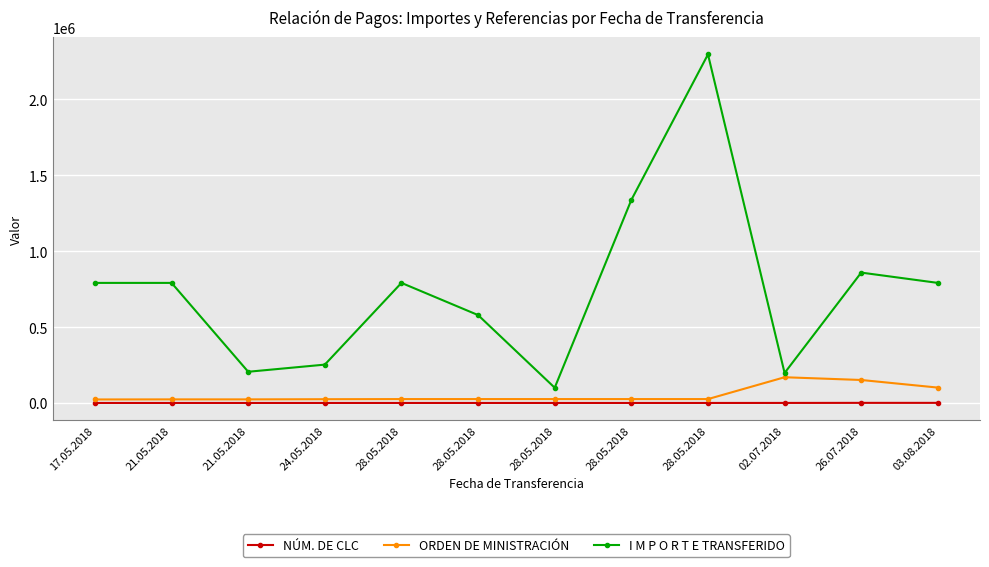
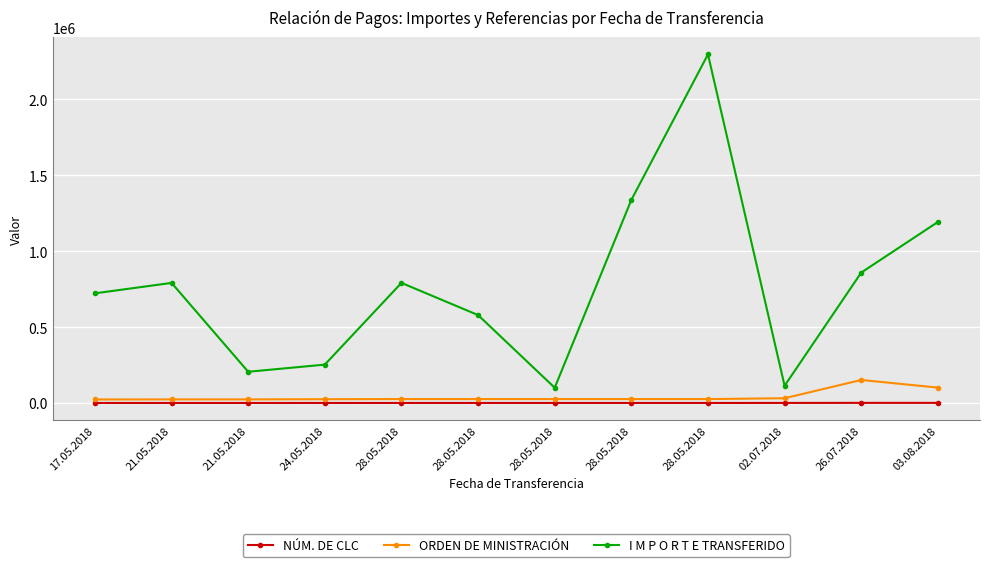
I M P O R T E TRANSFERIDO, 17.05.2018: 790000 -> 720000
ORDEN DE MINISTRACIÓN, 02.07.2018: 170000 -> 30000
I M P O R T E TRANSFERIDO, 02.07.2018: 200000 -> 110000
I M P O R T E TRANSFERIDO, 03.08.2018: 790000 -> 1190000
